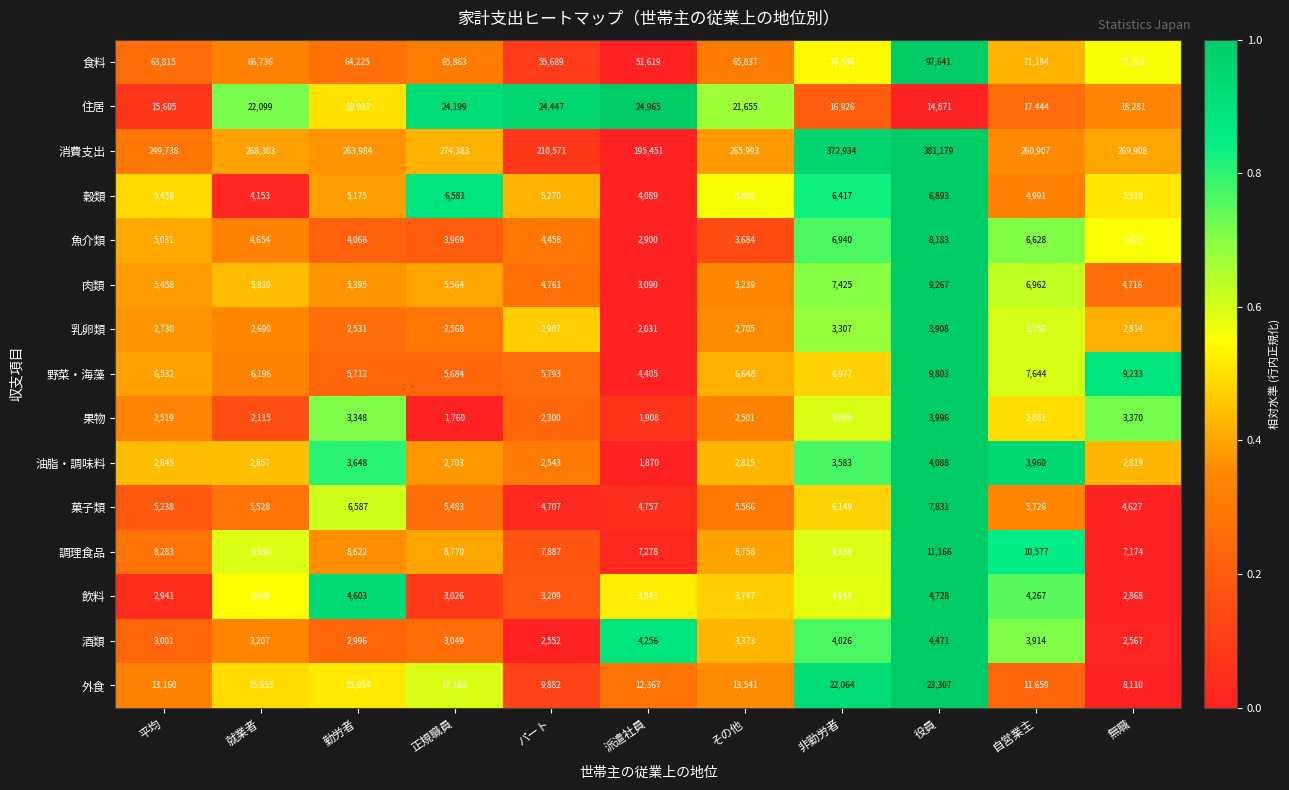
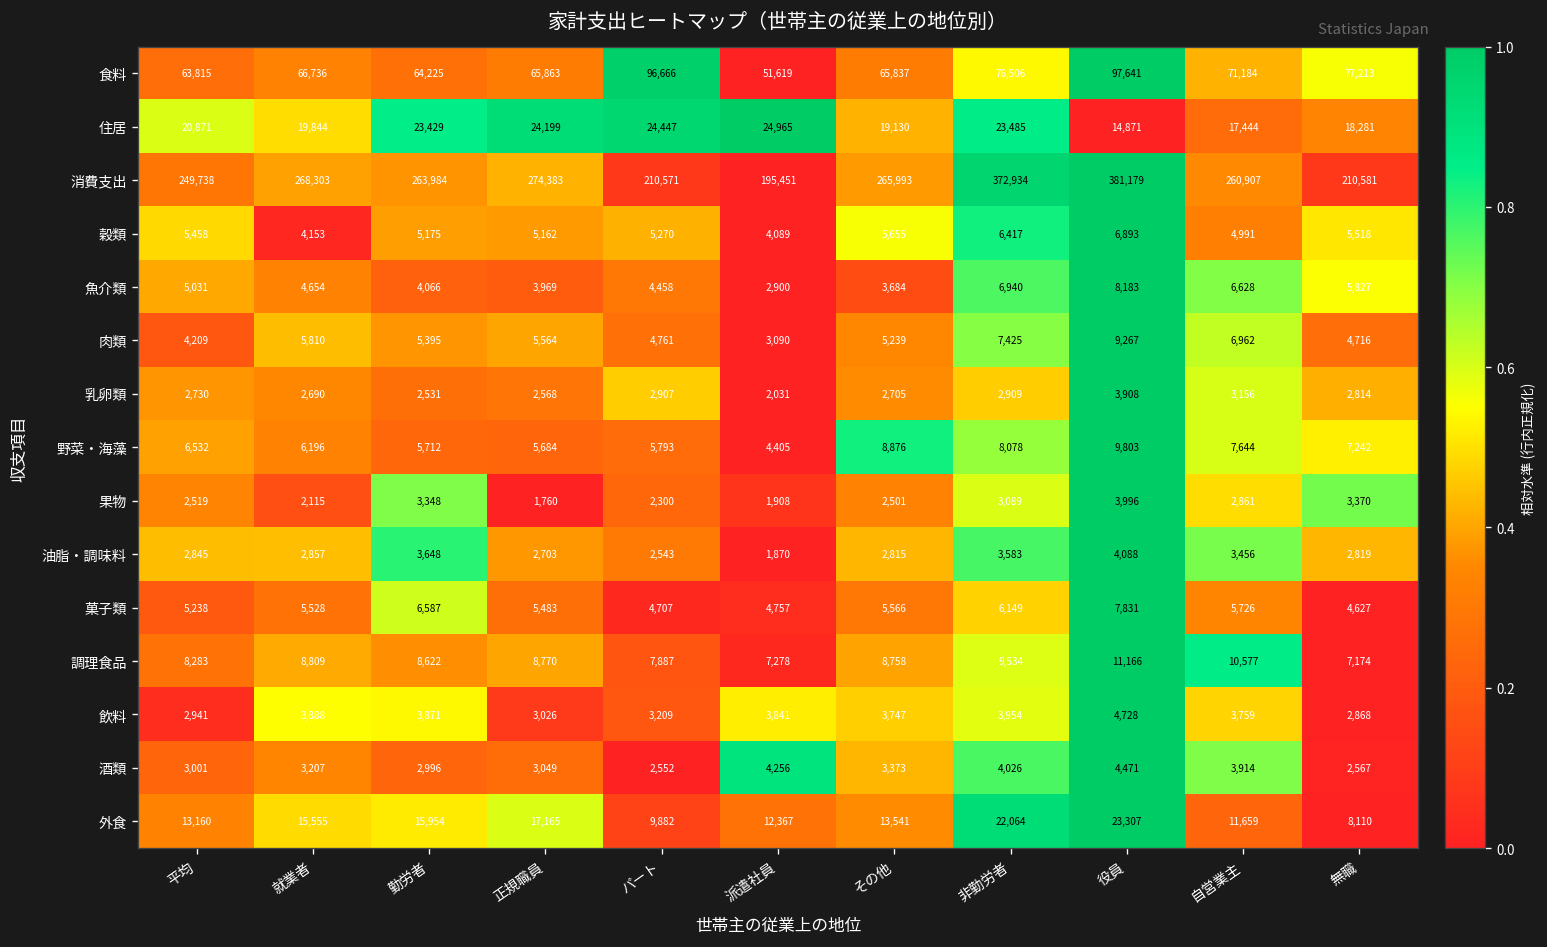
食料, パート: 55,689 -> 96,666
住居, 平均: 15,605 -> 20,871
住居, 就業者: 22,099 -> 19,844
住居, 勤労者: 19,937 -> 23,429
住居, その他: 21,655 -> 19,130
住居, 非勤労者: 16,926 -> 23,485
消費支出, 無職: 269,908 -> 210,581
穀類, 正規職員: 6,581 -> 5,162
肉類, 平均: 5,458 -> 4,209
乳卵類, 非勤労者: 3,307 -> 2,909
野菜・海藻, その他: 6,648 -> 8,876
野菜・海藻, 非勤労者: 6,977 -> 8,078
野菜・海藻, 無職: 9,233 -> 7,242
油脂・調味料, 自営業主: 3,960 -> 3,456
調理食品, 就業者: 9,536 -> 8,809
飲料, 勤労者: 4,603 -> 3,871
飲料, 自営業主: 4,267 -> 3,759
